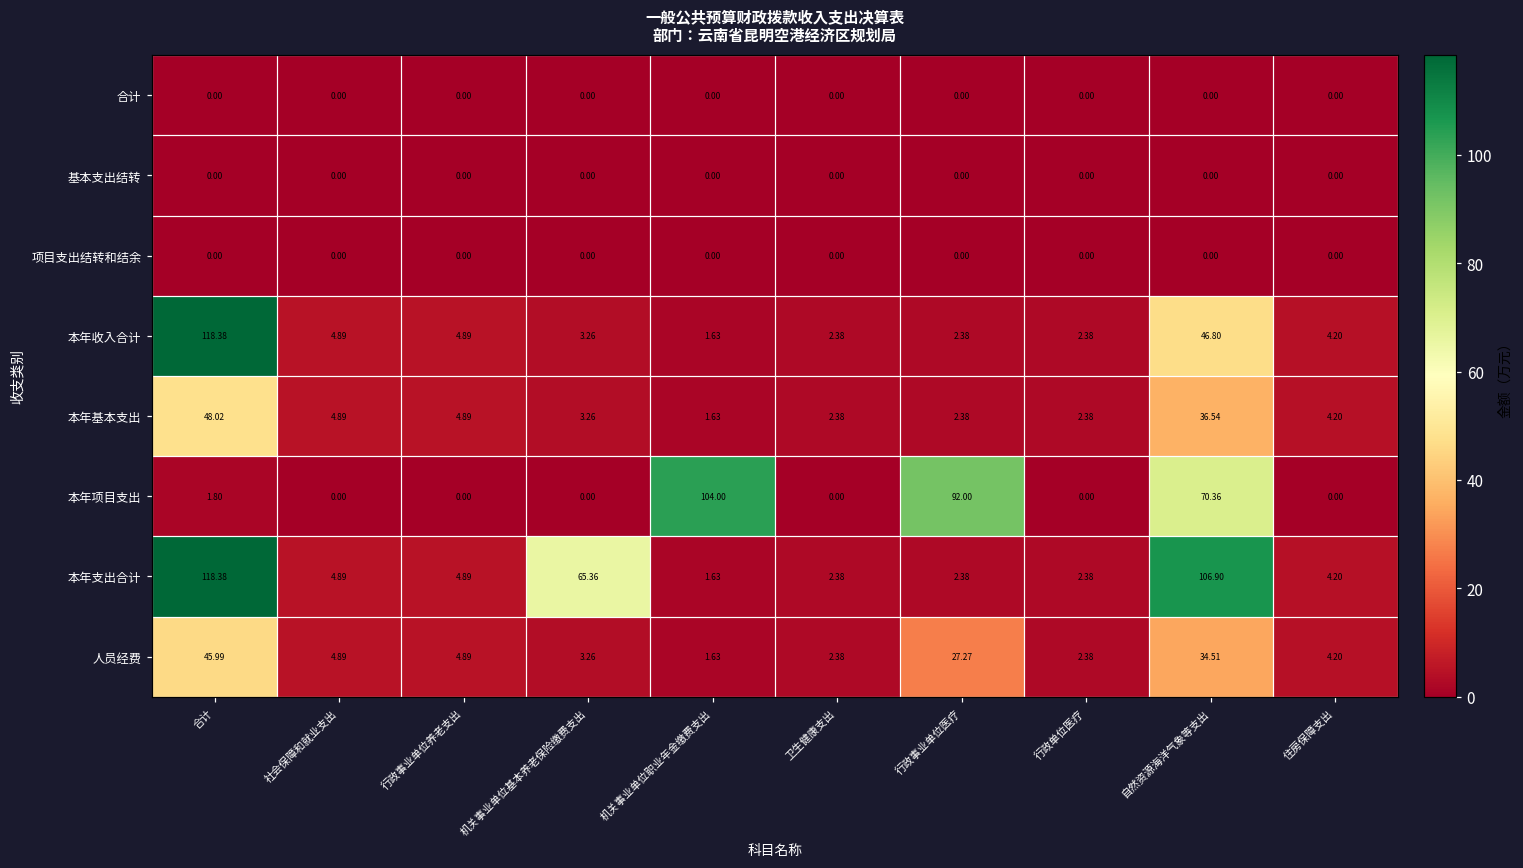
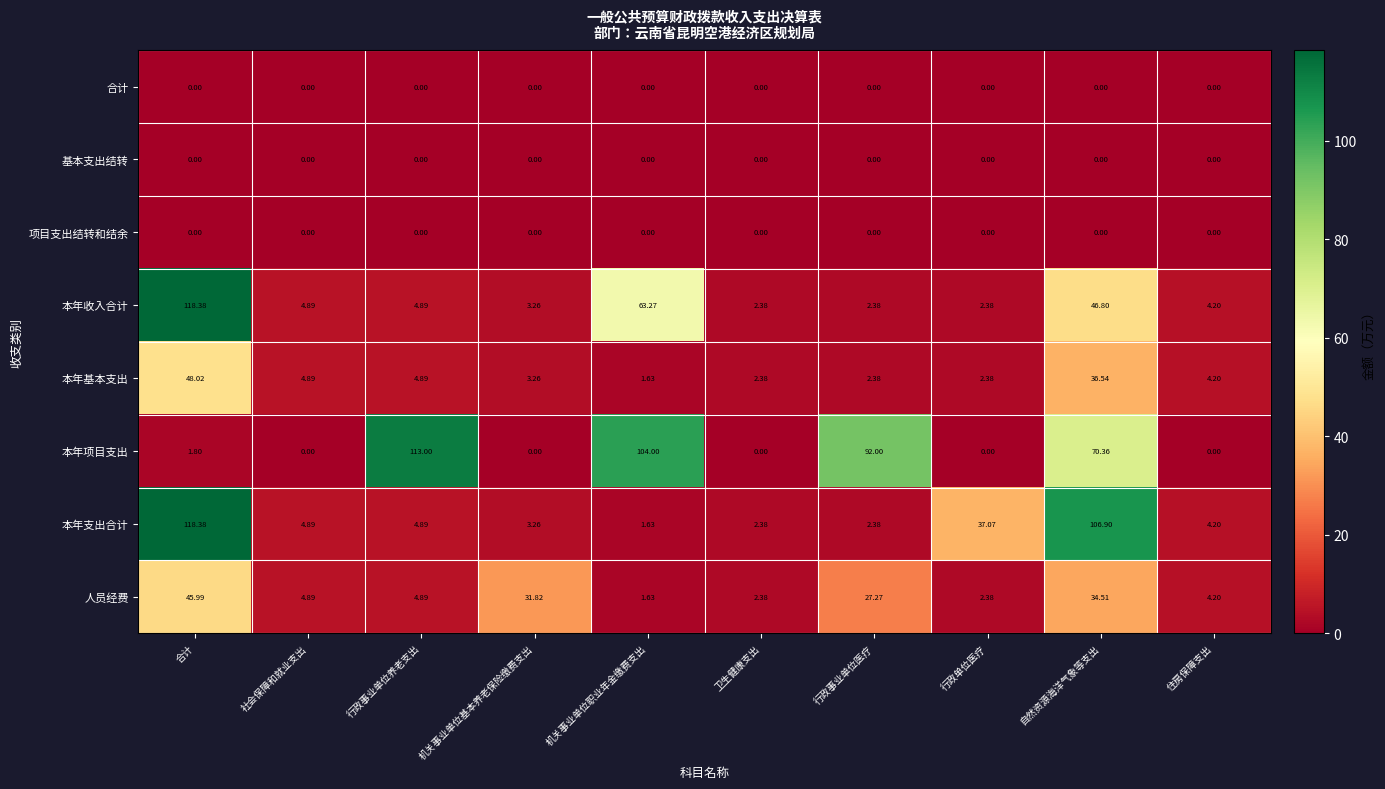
本年收入合计, 机关事业单位职业年金缴费支出: 1.63 -> 63.27
本年项目支出, 行政事业单位养老支出: 0.00 -> 113.00
本年支出合计, 机关事业单位基本养老保险缴费支出: 65.36 -> 3.26
本年支出合计, 行政单位医疗: 2.38 -> 37.07
人员经费, 机关事业单位基本养老保险缴费支出: 3.26 -> 31.82
